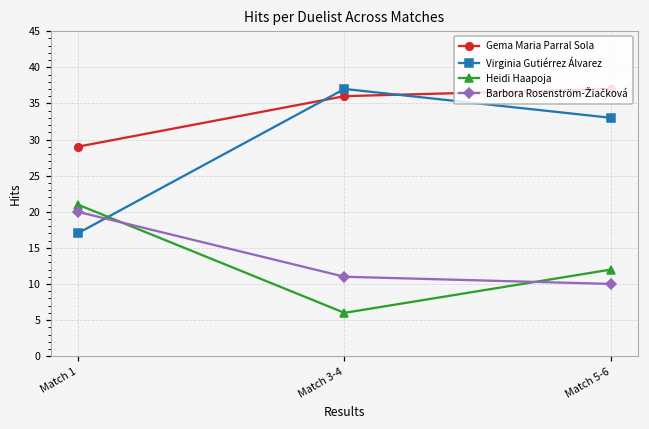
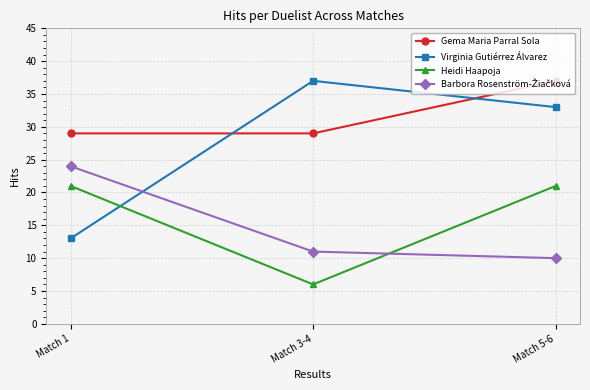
Virginia Gutiérrez Álvarez, Match 1: 17 -> 13
Barbora Rosenström-Žiačková, Match 1: 20 -> 24
Gema Maria Parral Sola, Match 3-4: 36 -> 29
Heidi Haapoja, Match 5-6: 12 -> 21
